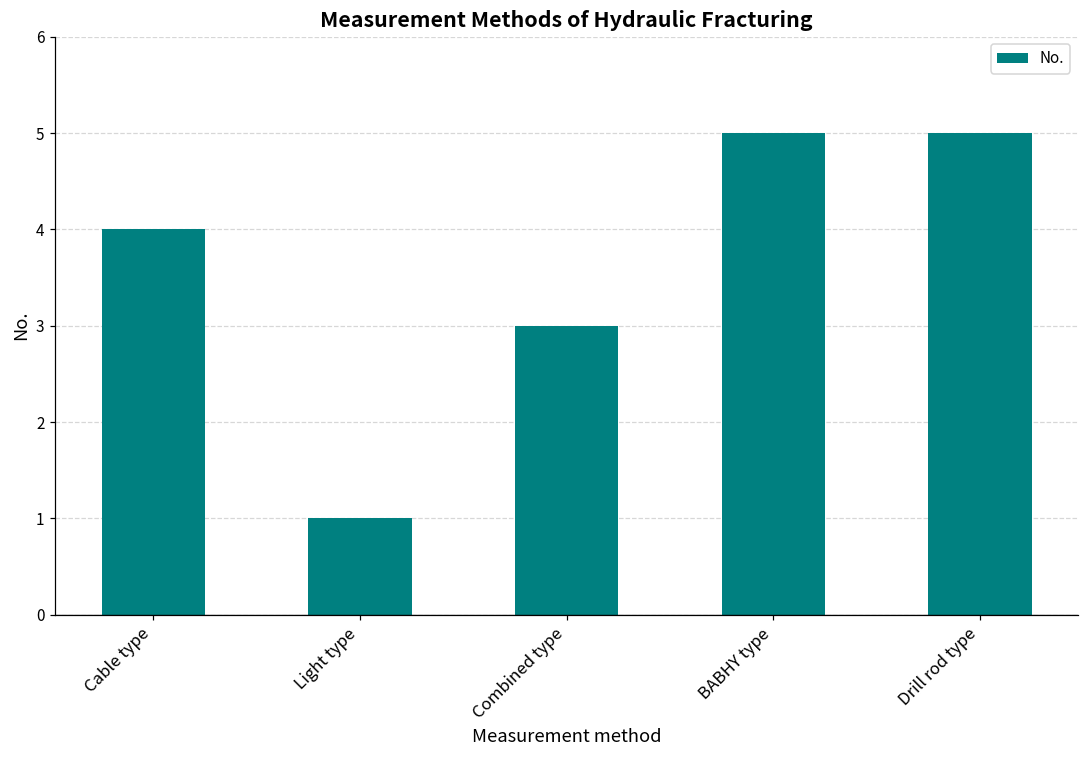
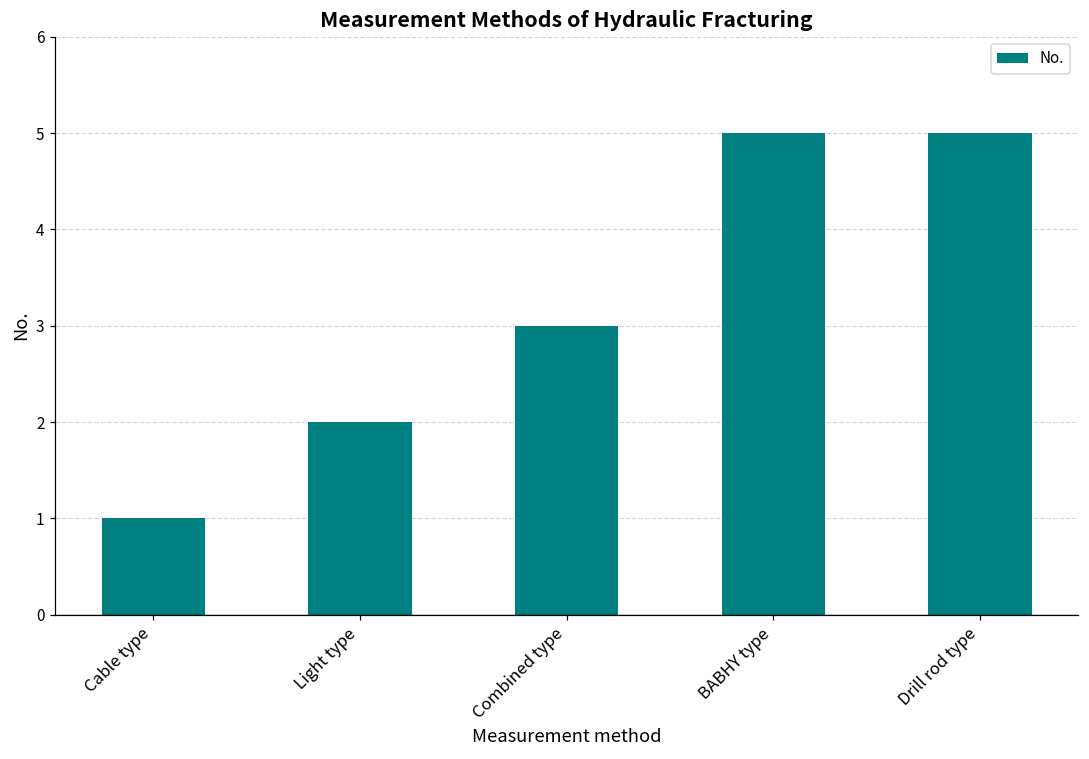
Cable type: 4 -> 1
Light type: 1 -> 2
